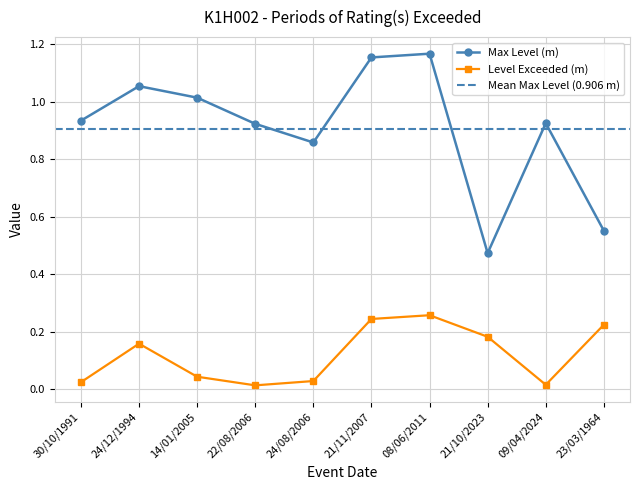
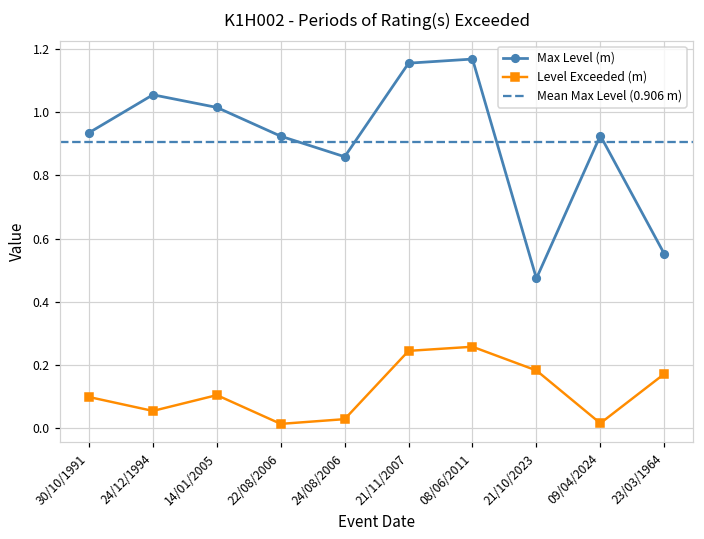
Level Exceeded (m), 30/10/1991: 0.03 -> 0.10
Level Exceeded (m), 24/12/1994: 0.16 -> 0.06
Level Exceeded (m), 14/01/2005: 0.04 -> 0.11
Level Exceeded (m), 23/03/1964: 0.23 -> 0.17
